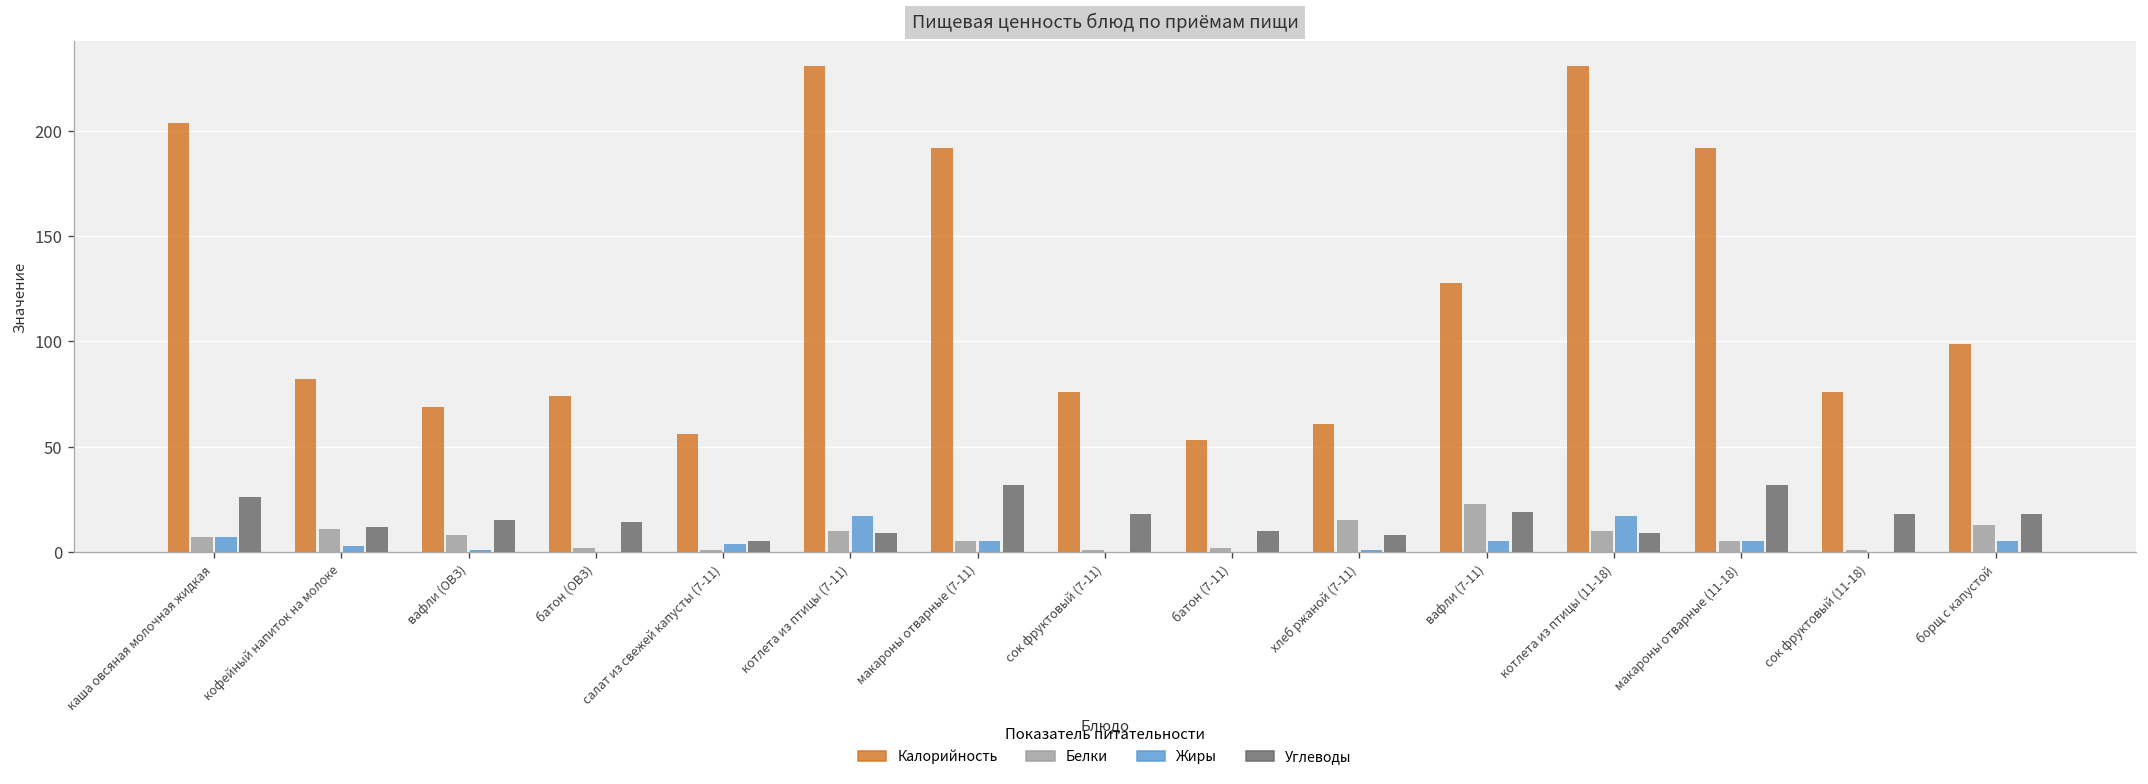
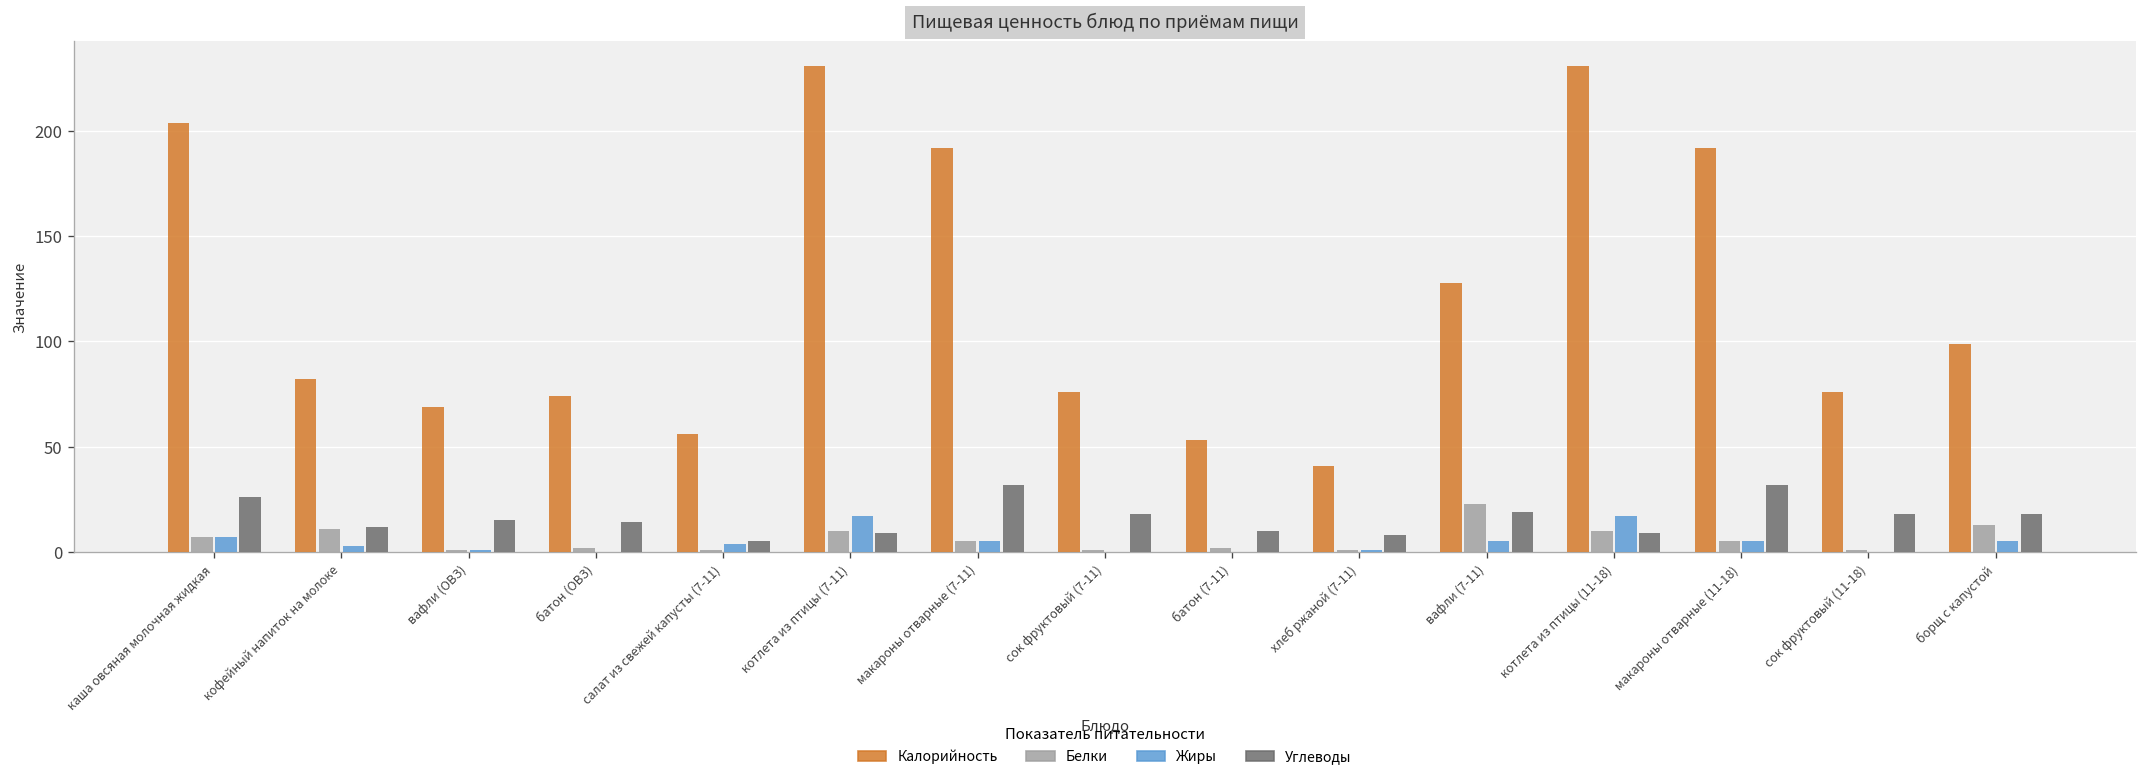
Белки, вафли (ОВЗ): 8 -> 1
Калорийность, хлеб ржаной (7-11): 61 -> 41
Белки, хлеб ржаной (7-11): 15 -> 1
